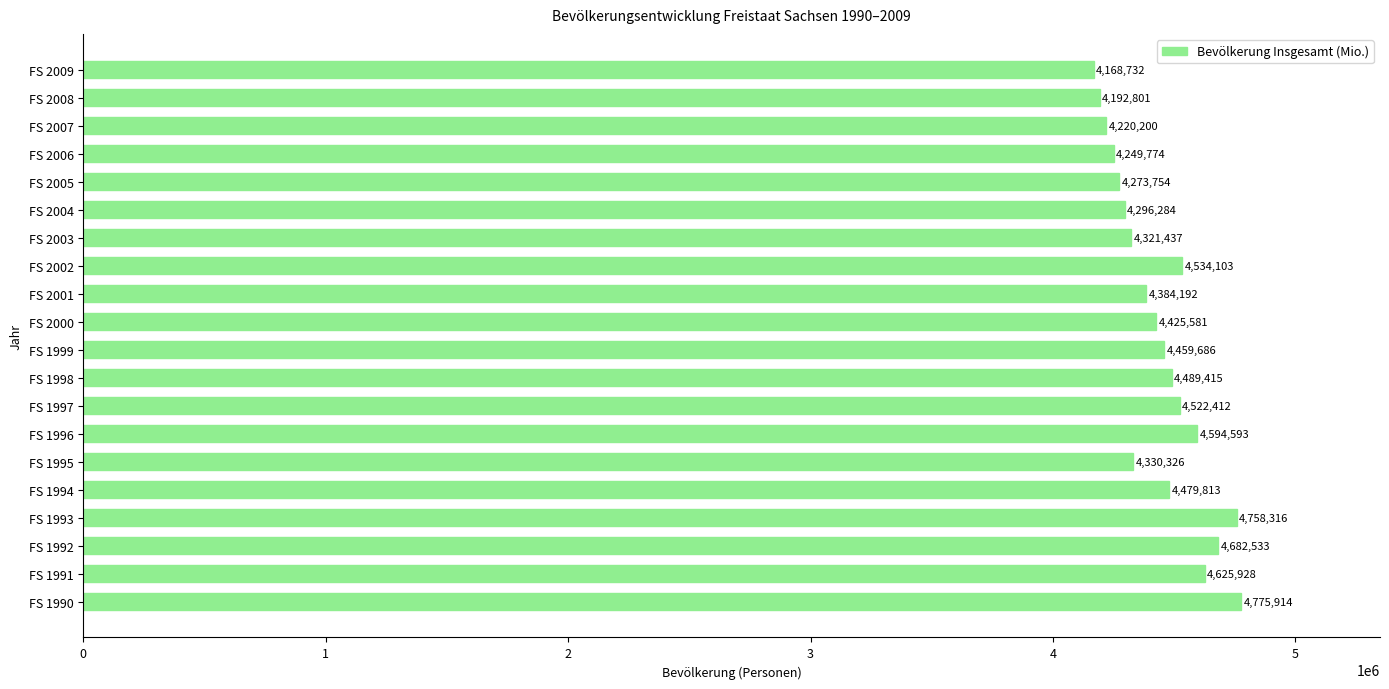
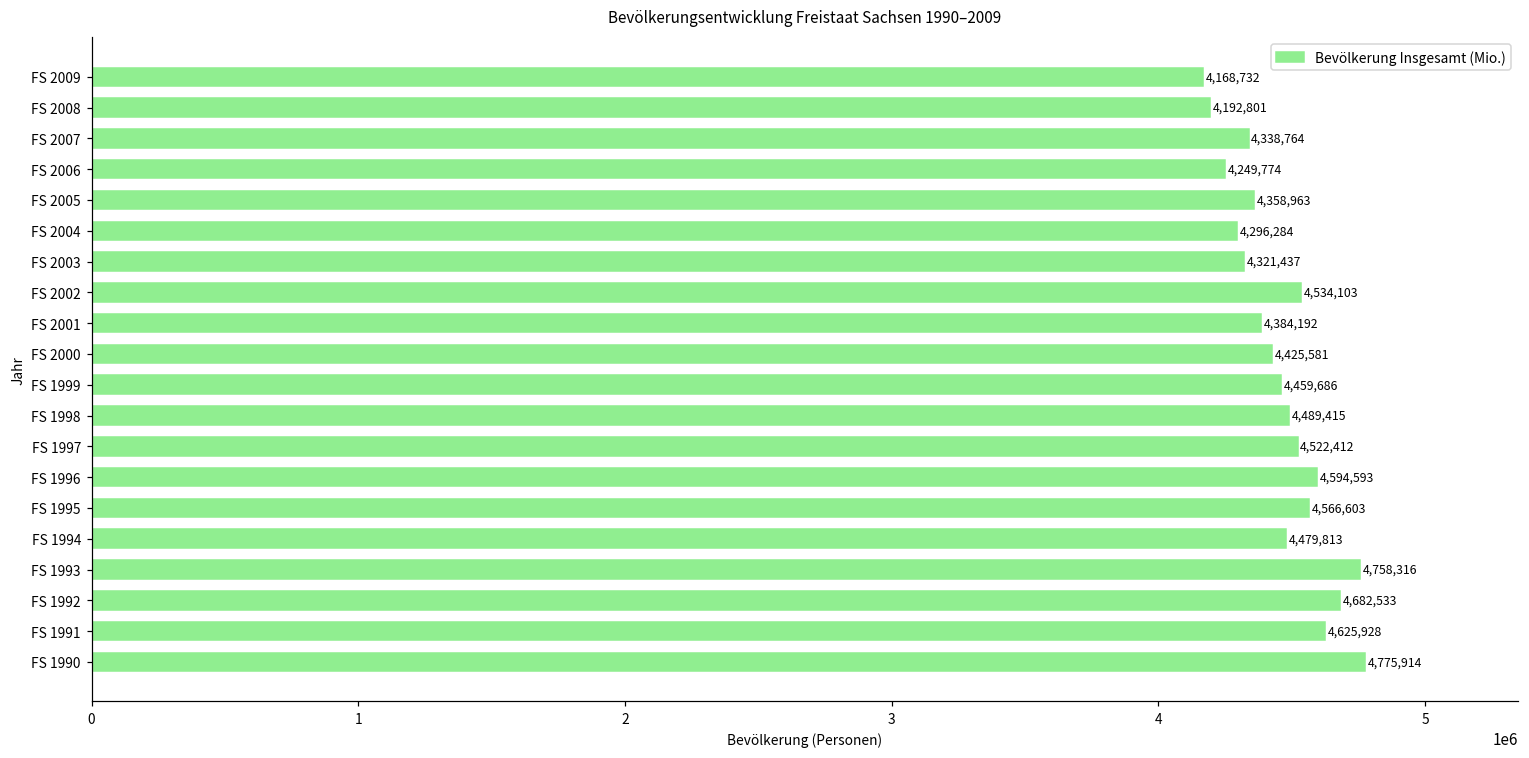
FS 2007: 4,220,200 -> 4,338,764
FS 2005: 4,273,754 -> 4,358,963
FS 1995: 4,330,326 -> 4,566,603
